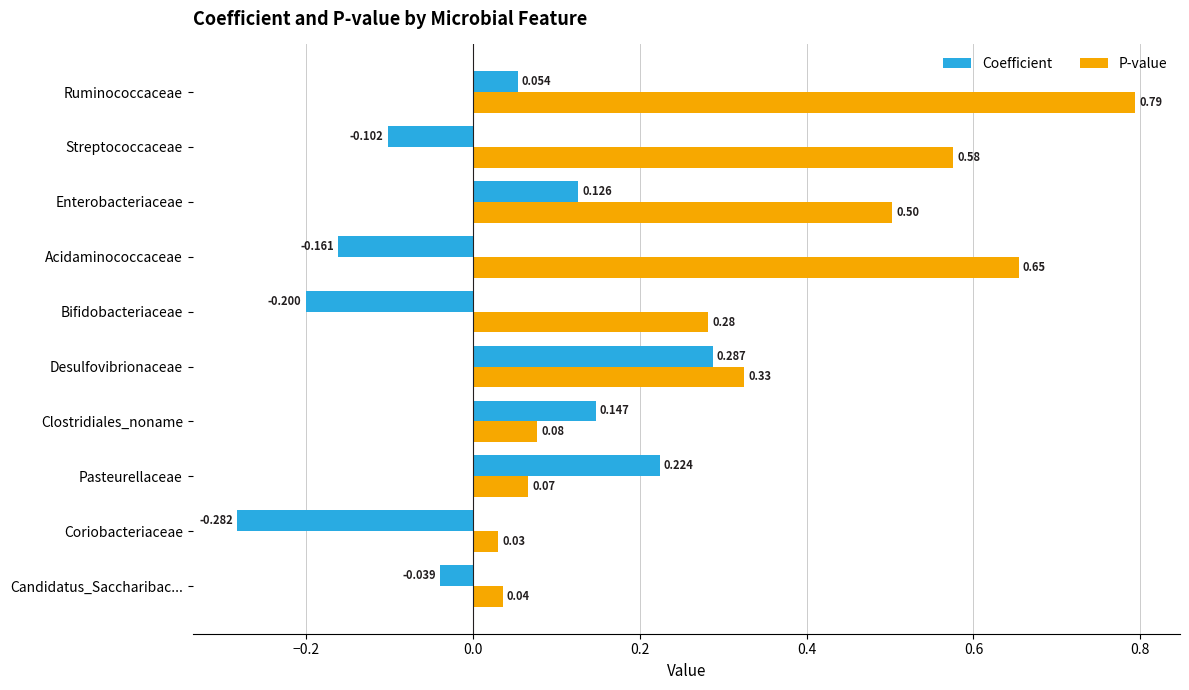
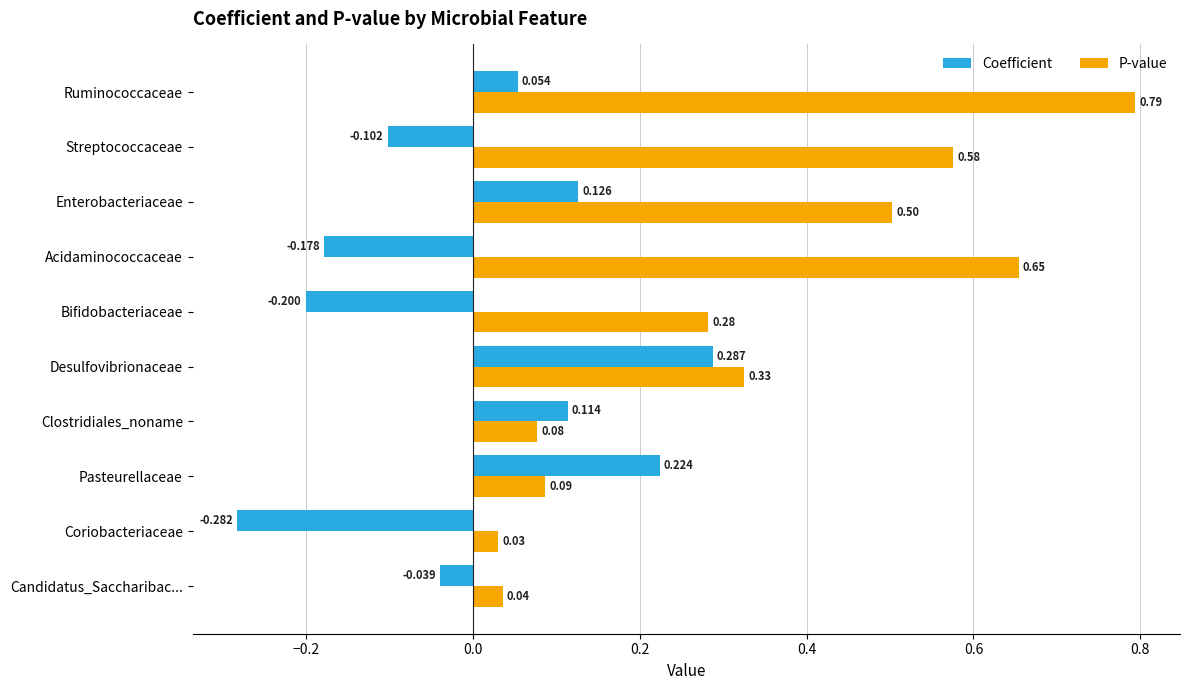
Coefficient, Acidaminococcaceae: -0.161 -> -0.178
Coefficient, Clostridiales_noname: 0.147 -> 0.114
P-value, Pasteurellaceae: 0.07 -> 0.09
